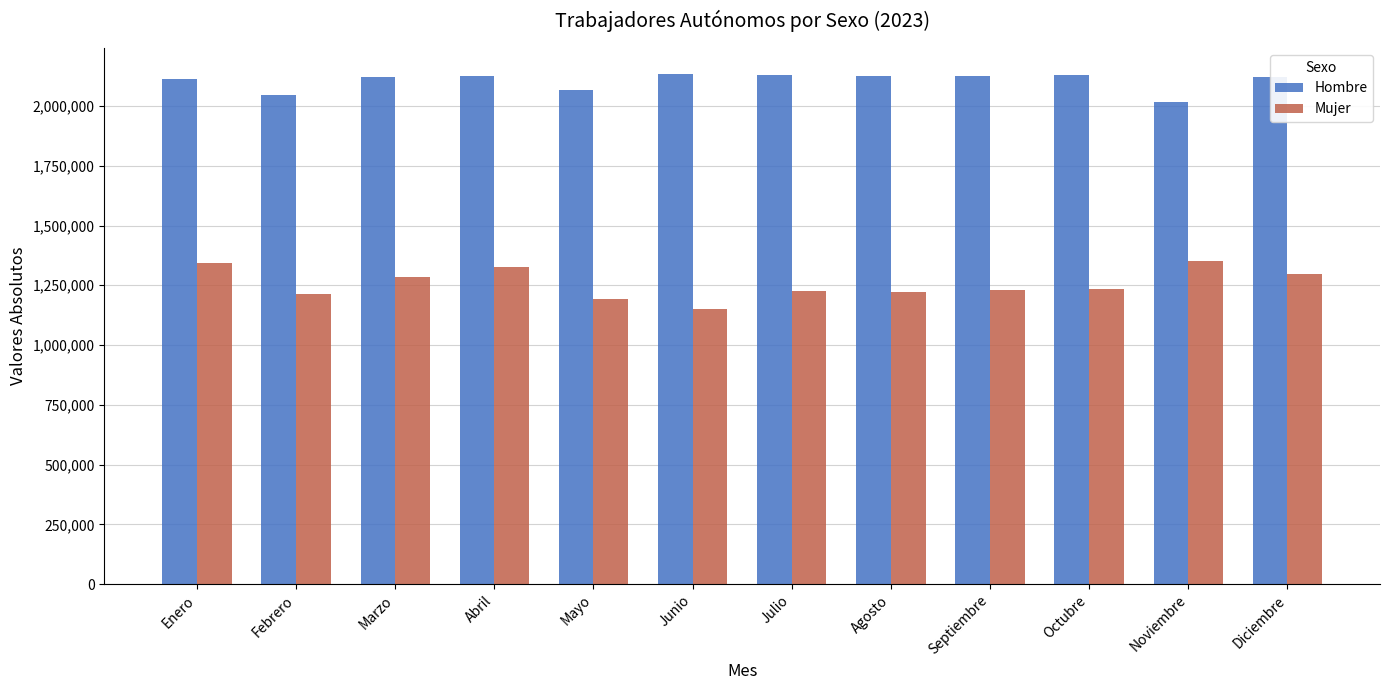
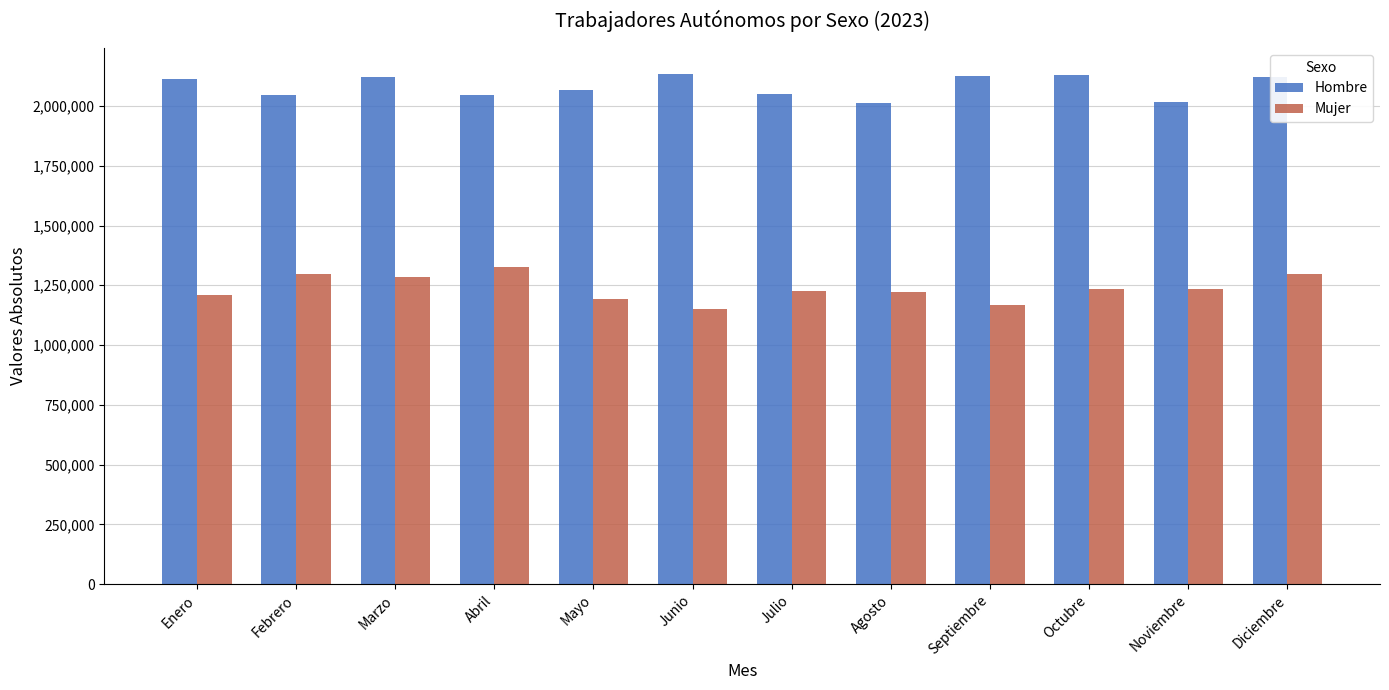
Mujer, Enero: 1,340,000 -> 1,210,000
Mujer, Febrero: 1,210,000 -> 1,300,000
Hombre, Abril: 2,130,000 -> 2,040,000
Hombre, Julio: 2,130,000 -> 2,050,000
Hombre, Agosto: 2,120,000 -> 2,010,000
Mujer, Septiembre: 1,230,000 -> 1,170,000
Mujer, Noviembre: 1,350,000 -> 1,230,000
